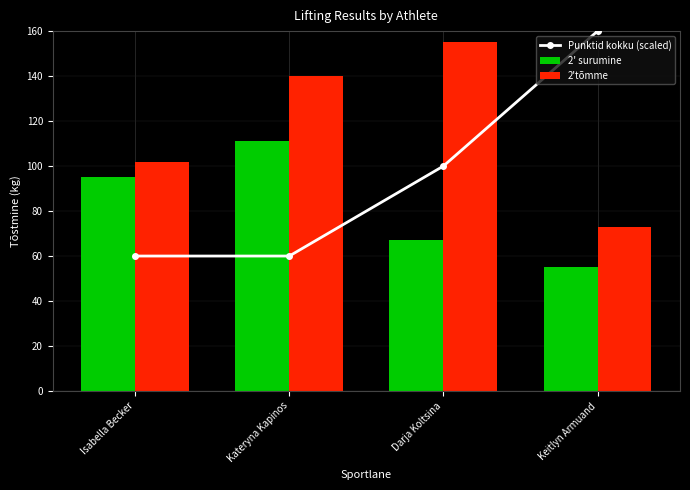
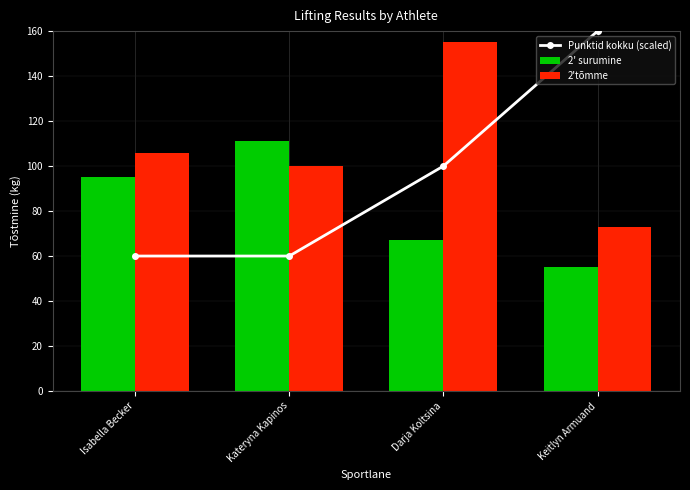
2'tõmme, Isabella Becker: 102 -> 106
2'tõmme, Kateryna Kapinos: 140 -> 100
